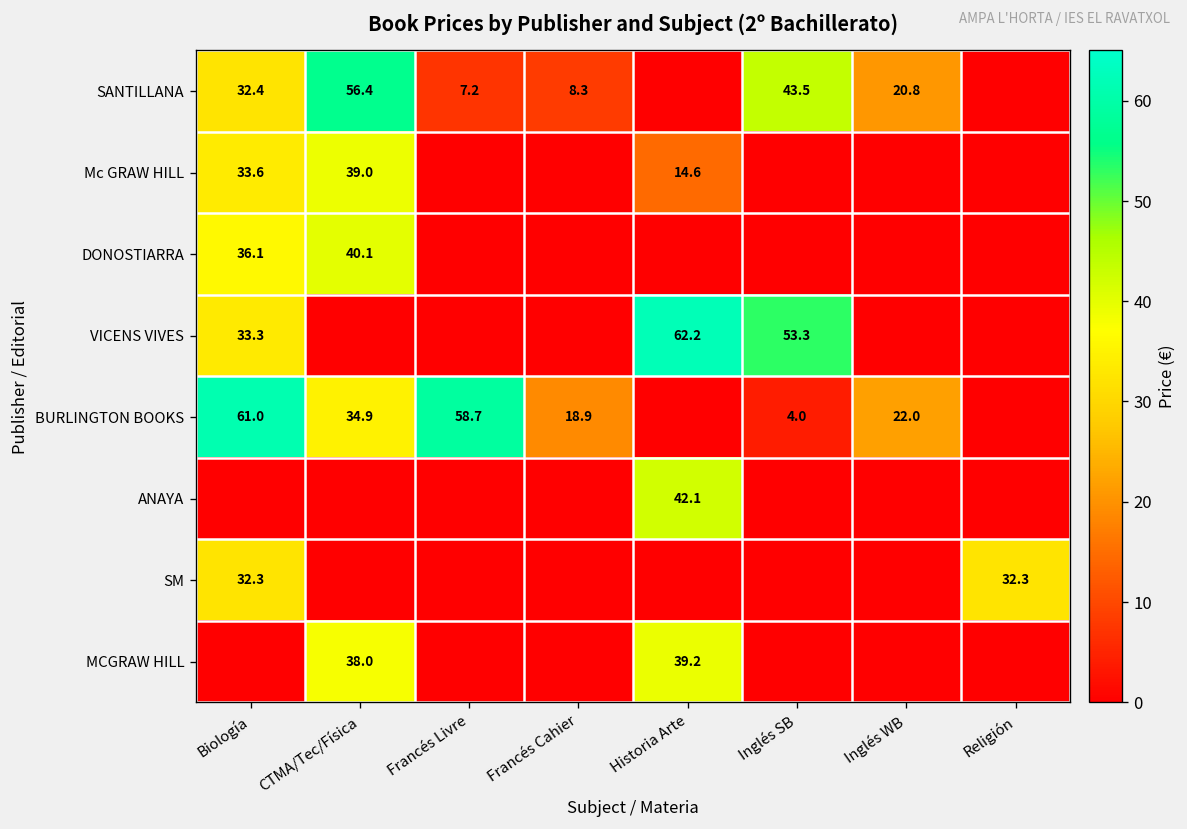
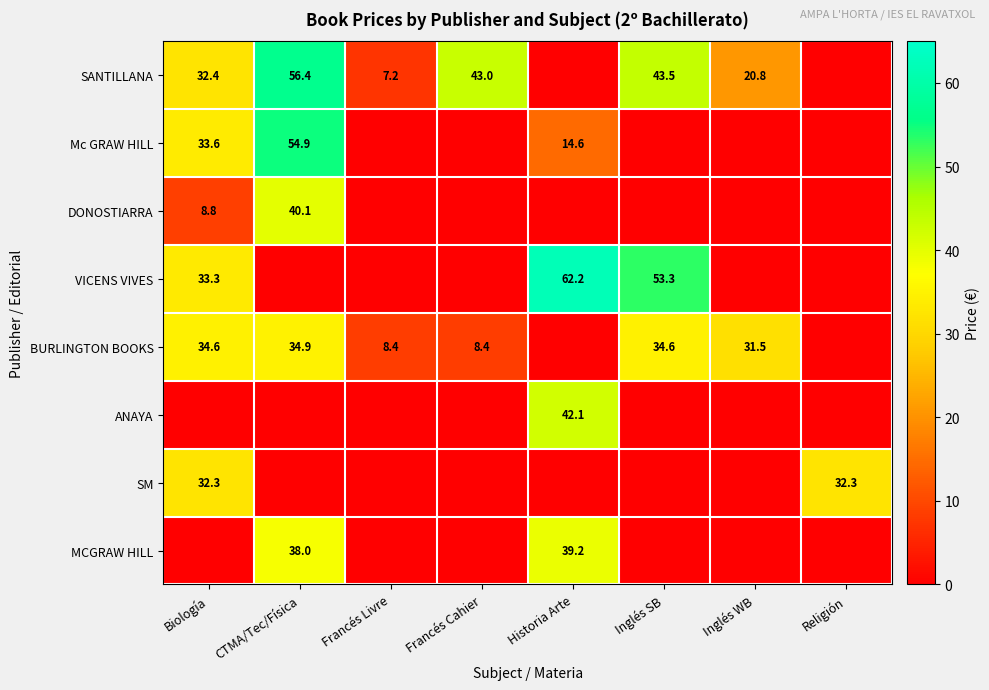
SANTILLANA, Francés Cahier: 8.3 -> 43.0
Mc GRAW HILL, CTMA/Tec/Física: 39.0 -> 54.9
DONOSTIARRA, Biología: 36.1 -> 8.8
BURLINGTON BOOKS, Biología: 61.0 -> 34.6
BURLINGTON BOOKS, Francés Livre: 58.7 -> 8.4
BURLINGTON BOOKS, Francés Cahier: 18.9 -> 8.4
BURLINGTON BOOKS, Inglés SB: 4.0 -> 34.6
BURLINGTON BOOKS, Inglés WB: 22.0 -> 31.5
